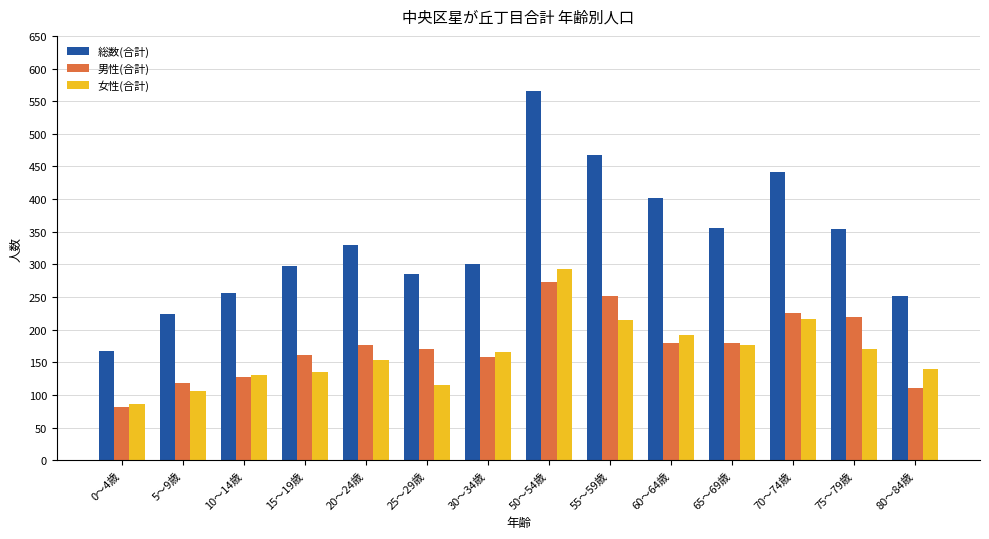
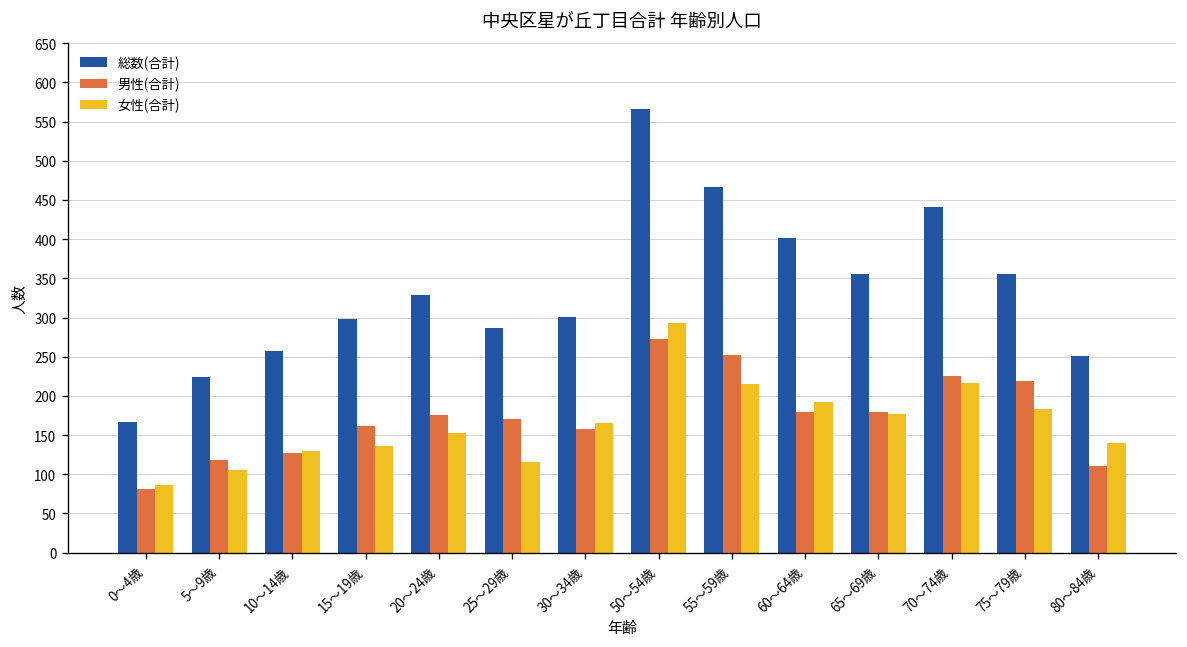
女性(合計), 75～79歳: 170 -> 180
